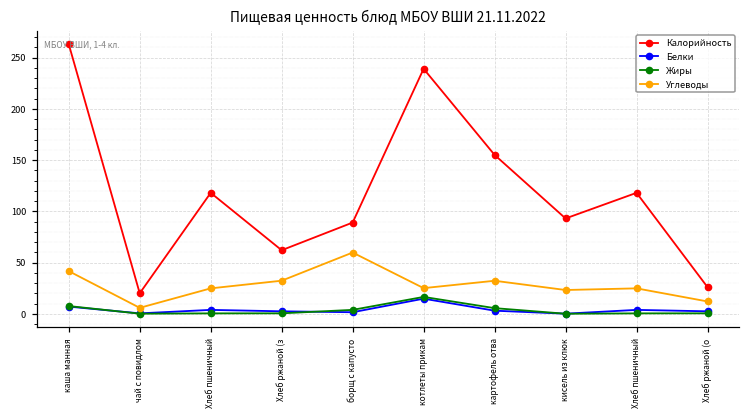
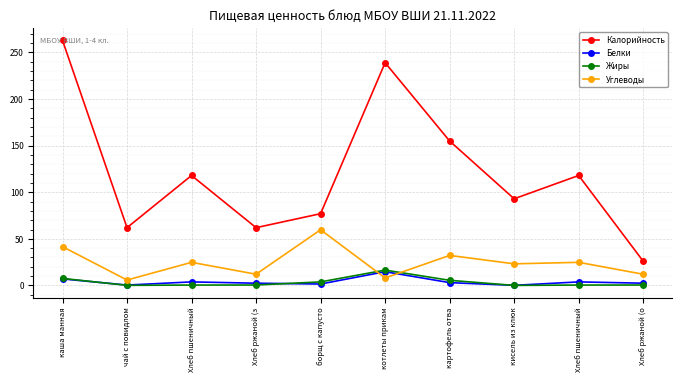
Калорийность, чай с повидлом: 20 -> 60
Углеводы, Хлеб ржаной (з: 30 -> 10
Калорийность, борщ с капусто: 90 -> 80
Углеводы, котлеты прикам: 30 -> 10
